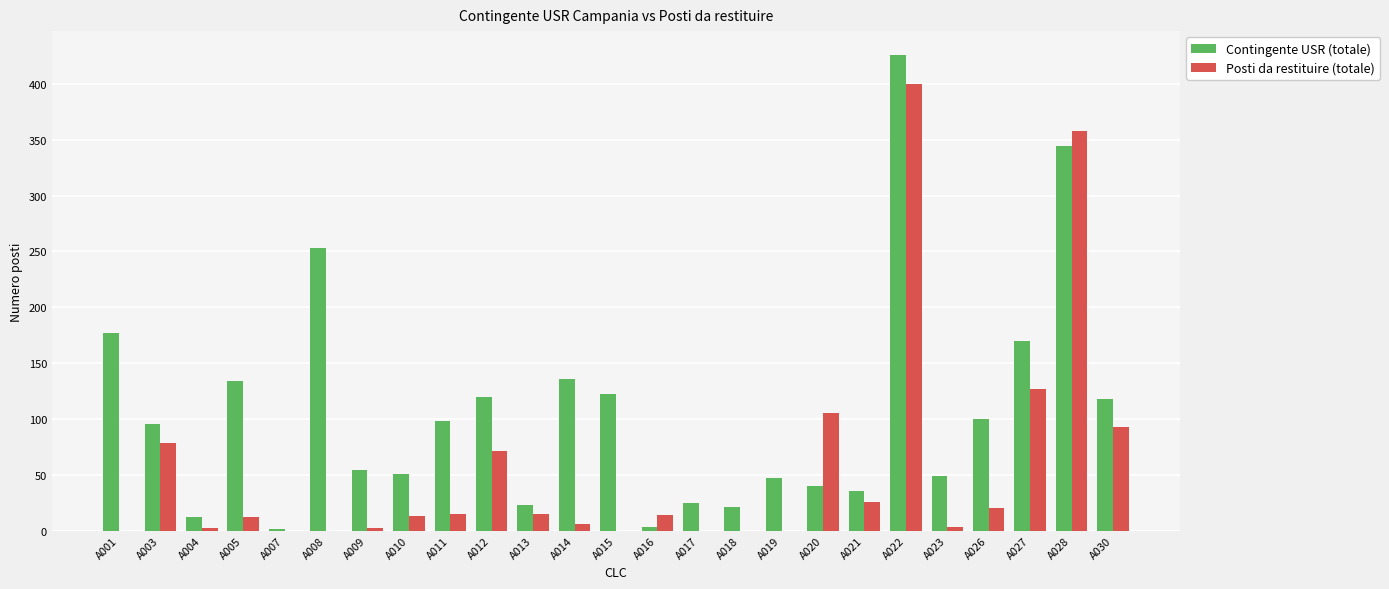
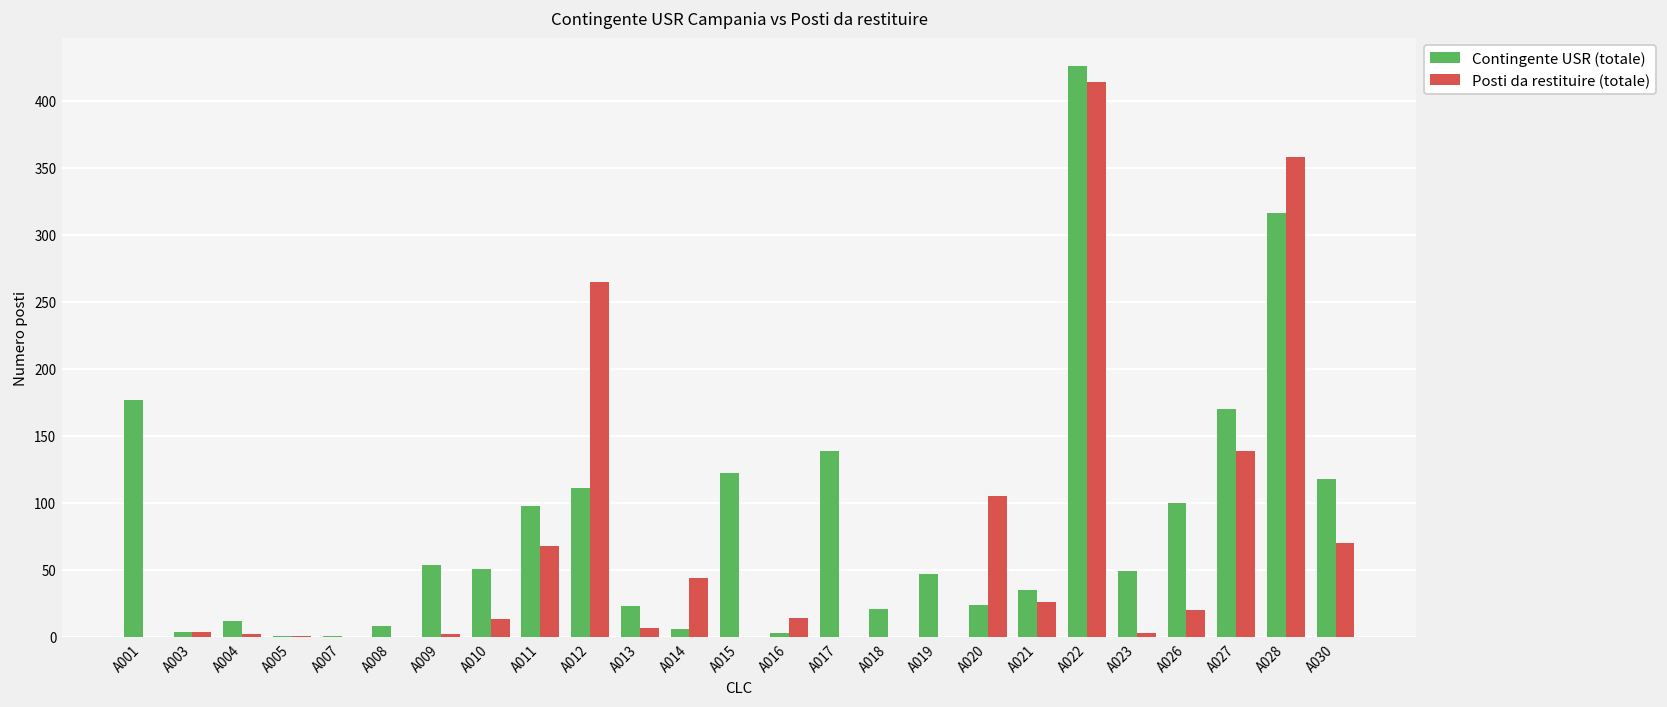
Contingente USR (totale), A003: 95 -> 4
Posti da restituire (totale), A003: 78 -> 4
Contingente USR (totale), A005: 134 -> 1
Posti da restituire (totale), A005: 12 -> 1
Contingente USR (totale), A008: 253 -> 8
Posti da restituire (totale), A011: 15 -> 68
Contingente USR (totale), A012: 120 -> 111
Posti da restituire (totale), A012: 71 -> 265
Posti da restituire (totale), A013: 15 -> 7
Contingente USR (totale), A014: 136 -> 6
Posti da restituire (totale), A014: 6 -> 44
Contingente USR (totale), A017: 25 -> 139
Contingente USR (totale), A020: 40 -> 24
Posti da restituire (totale), A022: 400 -> 414
Posti da restituire (totale), A027: 127 -> 139
Contingente USR (totale), A028: 344 -> 316
Posti da restituire (totale), A030: 93 -> 70
